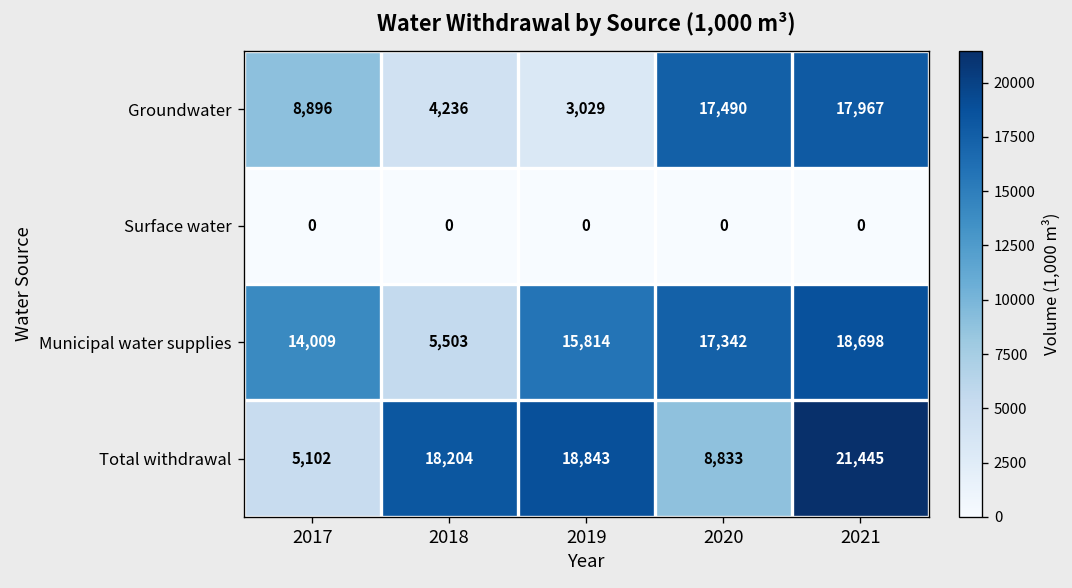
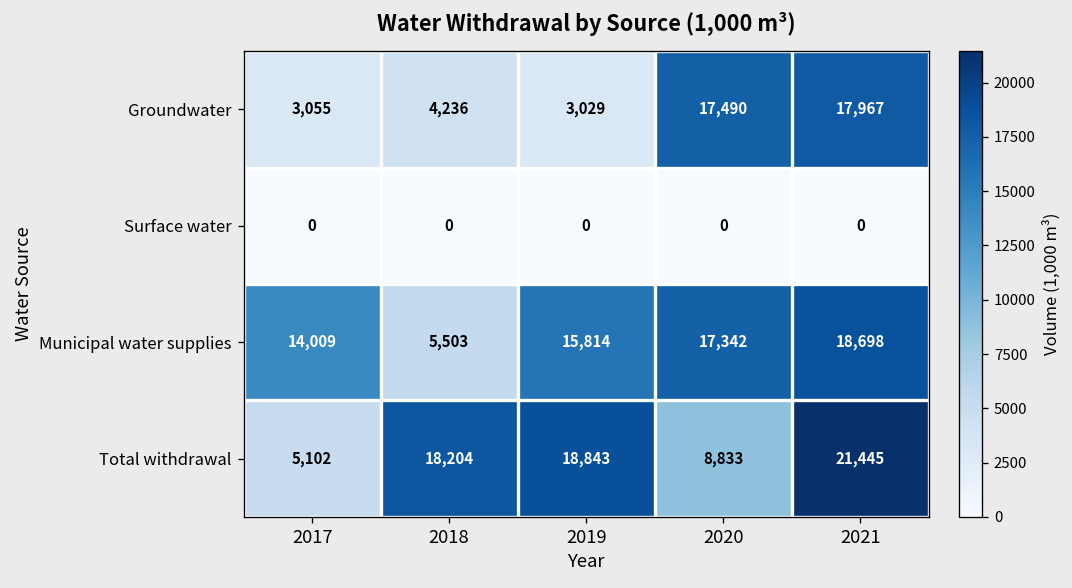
Groundwater, 2017: 8,896 -> 3,055
